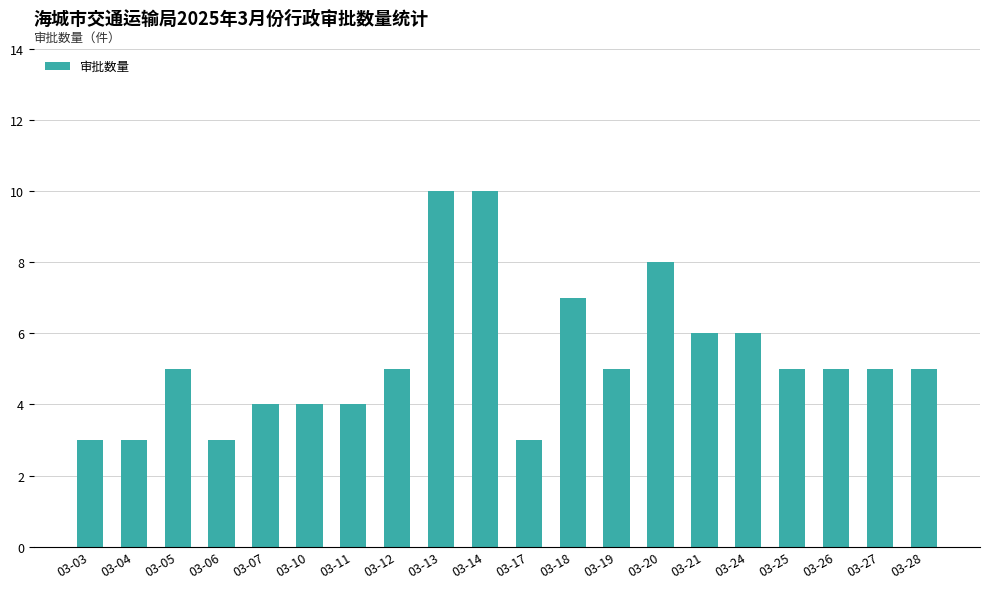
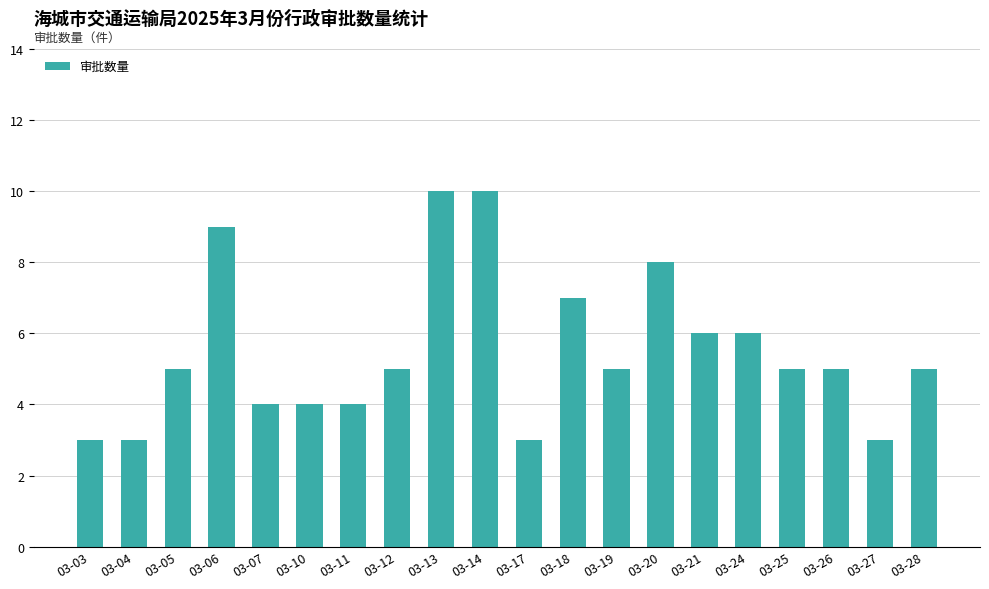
03-06: 3 -> 9
03-27: 5 -> 3
